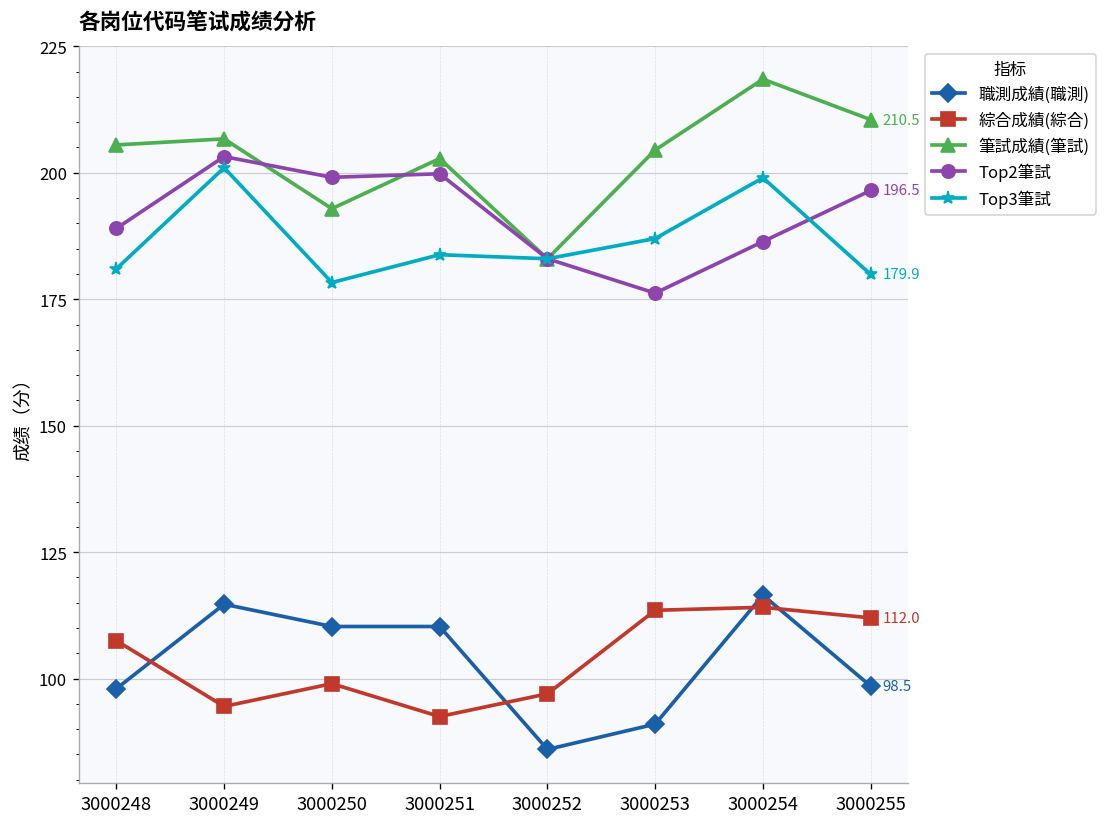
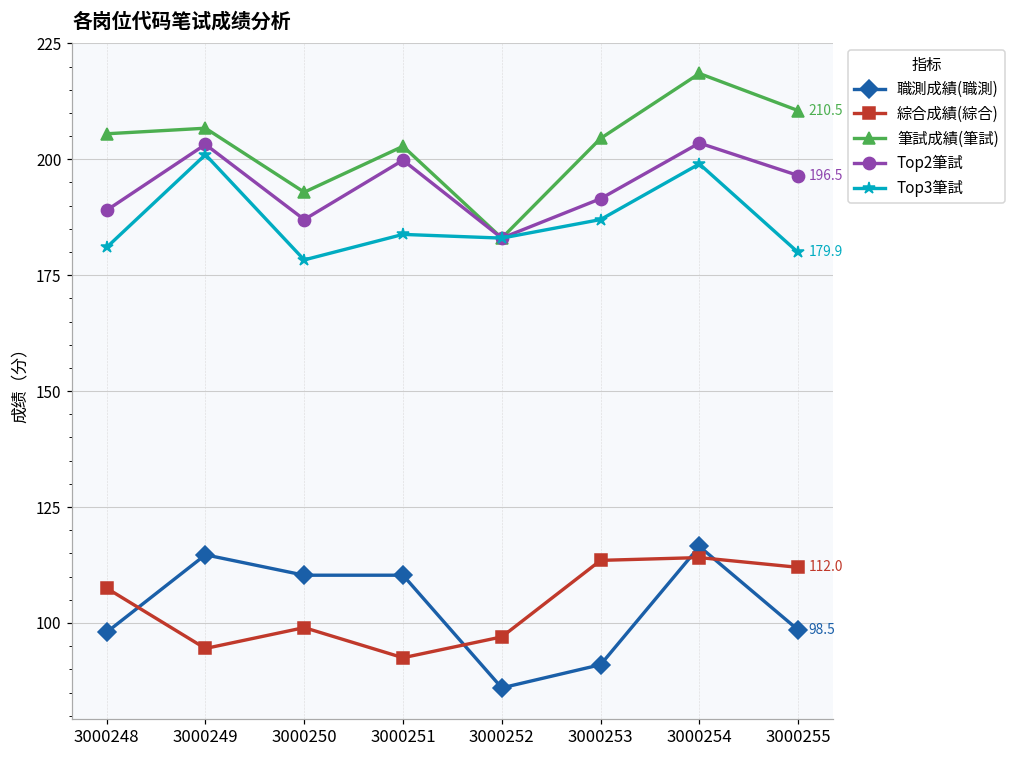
Top2筆試, 3000250: 199 -> 187
Top2筆試, 3000253: 176 -> 192
Top2筆試, 3000254: 186 -> 204
